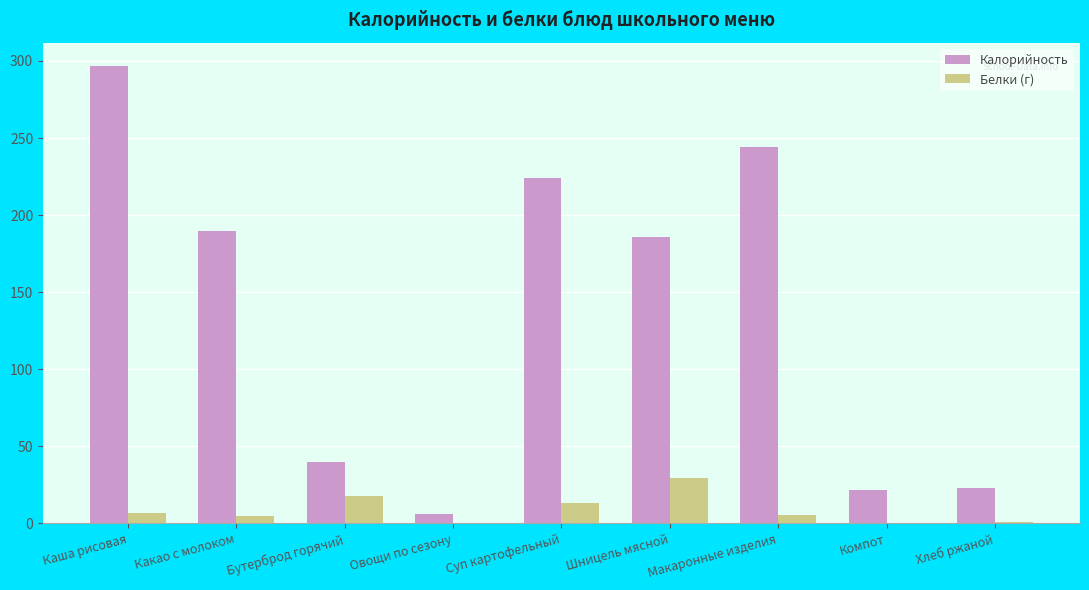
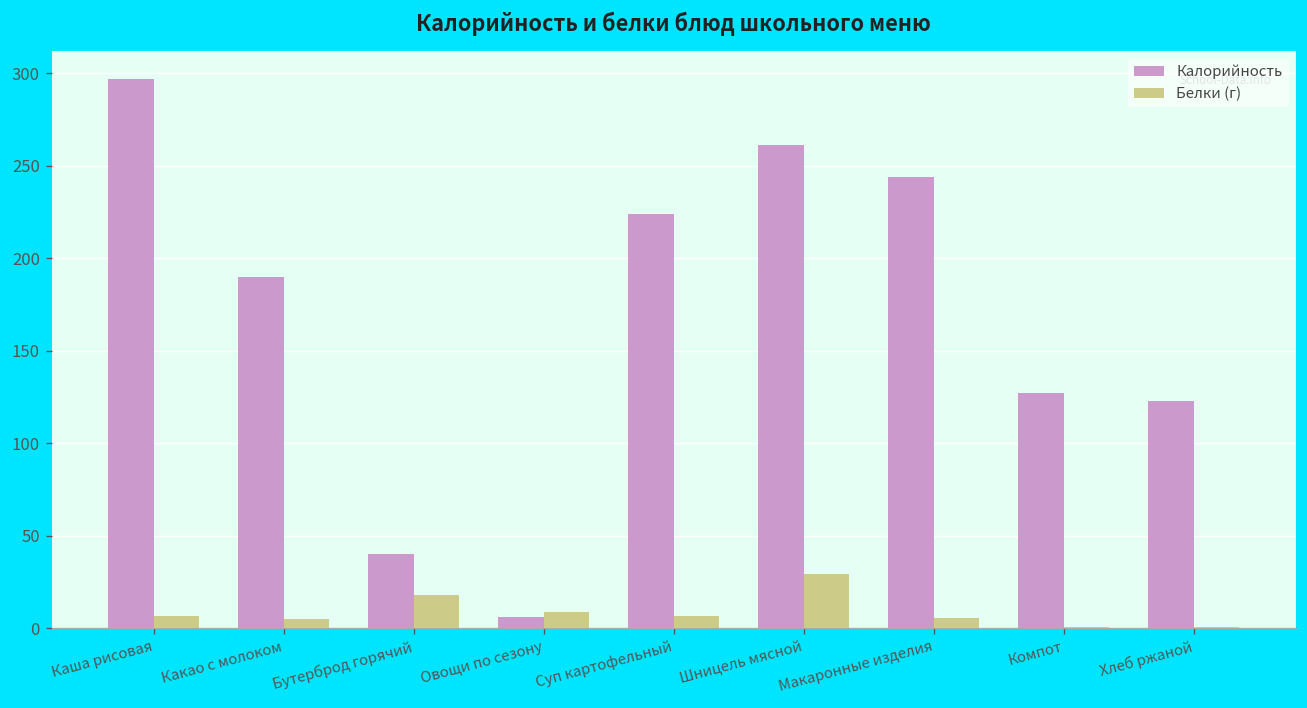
Белки (г), Овощи по сезону: 1 -> 9
Белки (г), Суп картофельный: 13 -> 6
Калорийность, Шницель мясной: 186 -> 261
Калорийность, Компот: 22 -> 127
Калорийность, Хлеб ржаной: 23 -> 123
